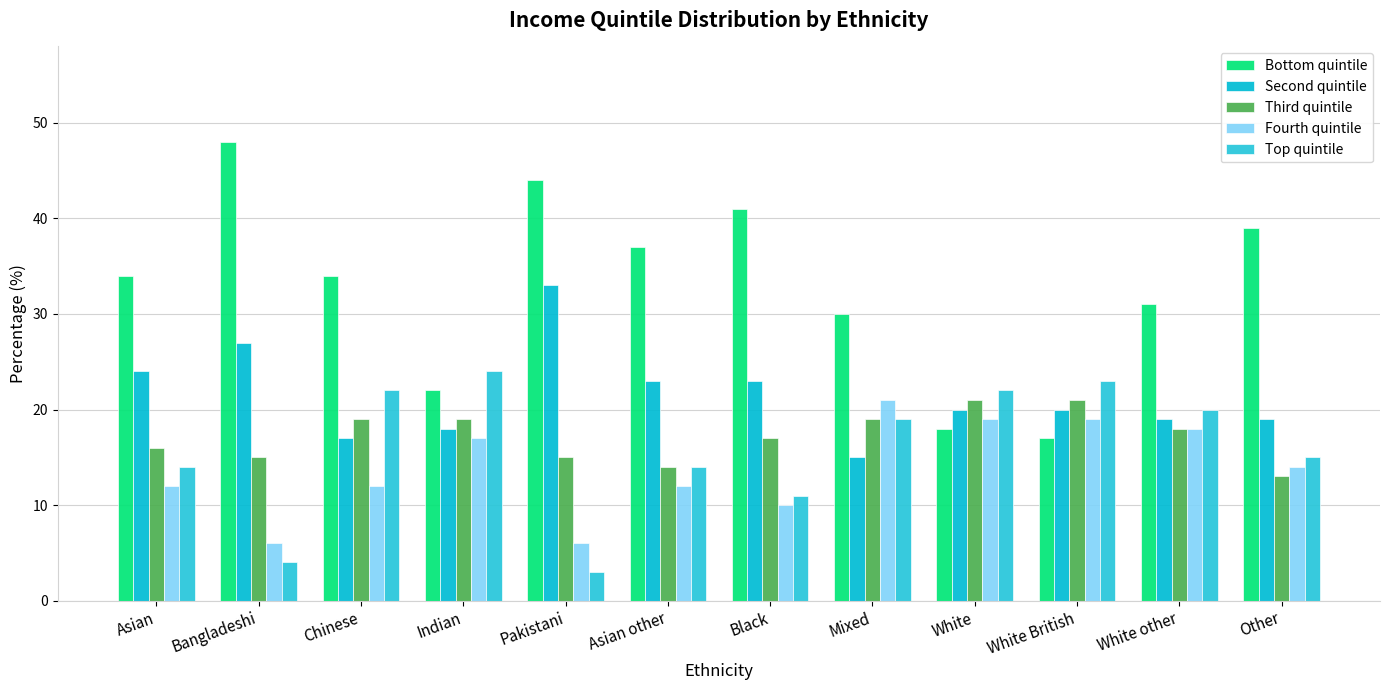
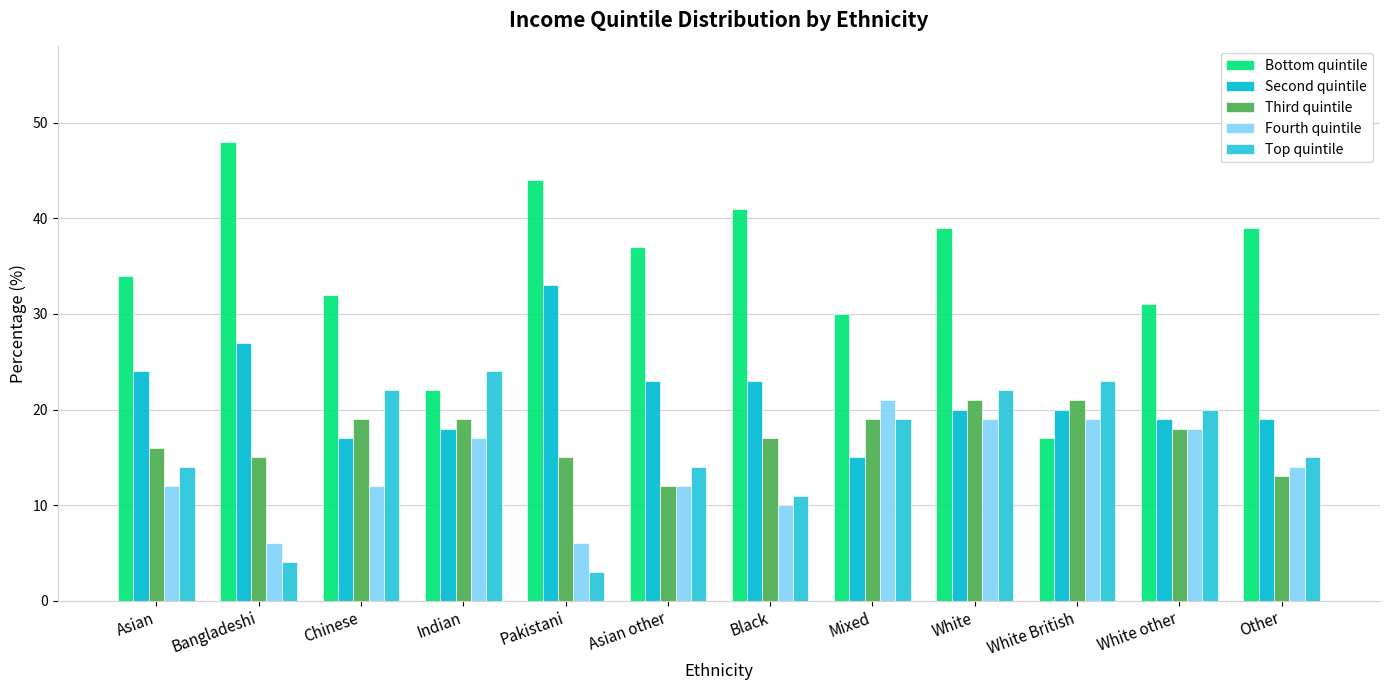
Bottom quintile, Chinese: 34 -> 32
Third quintile, Asian other: 14 -> 12
Bottom quintile, White: 18 -> 39
